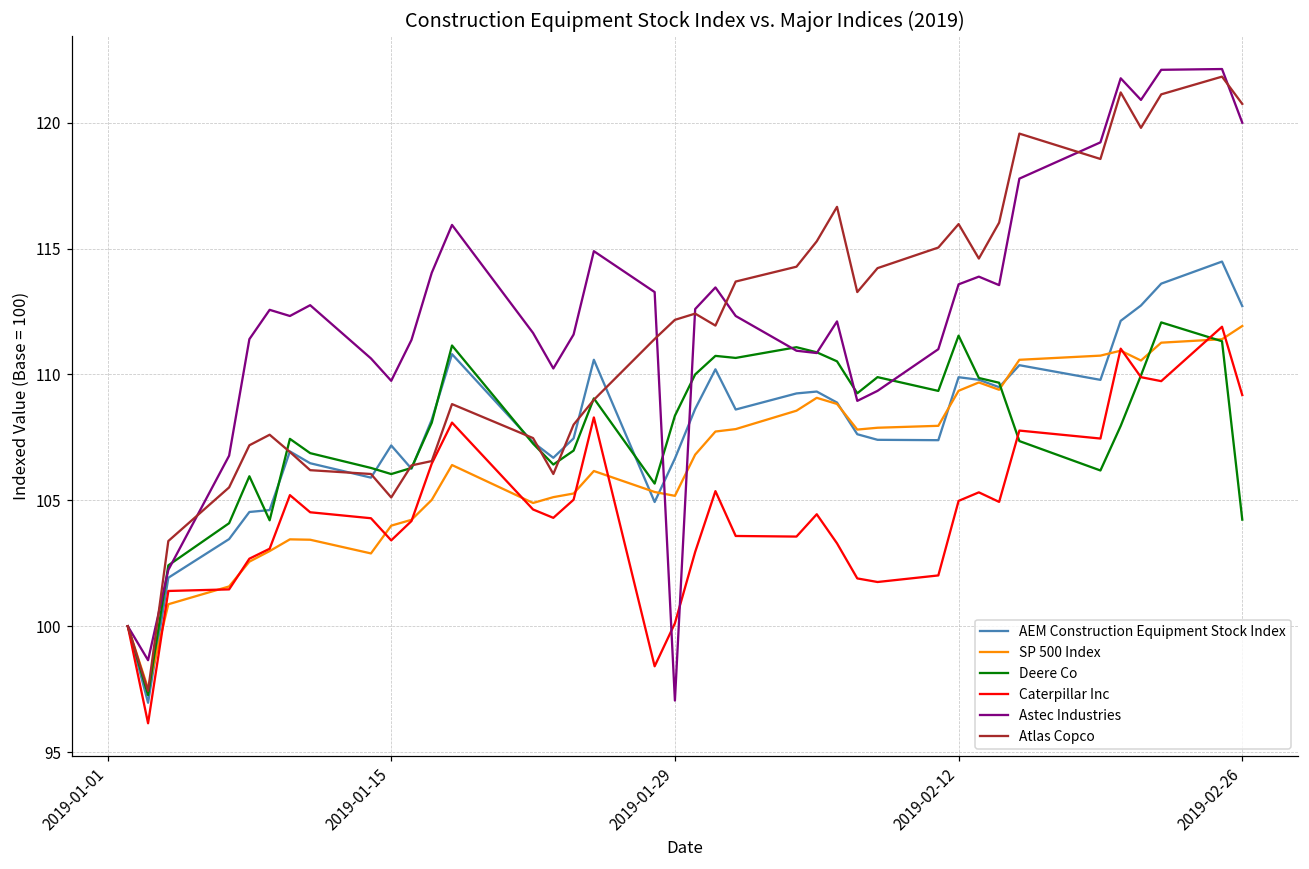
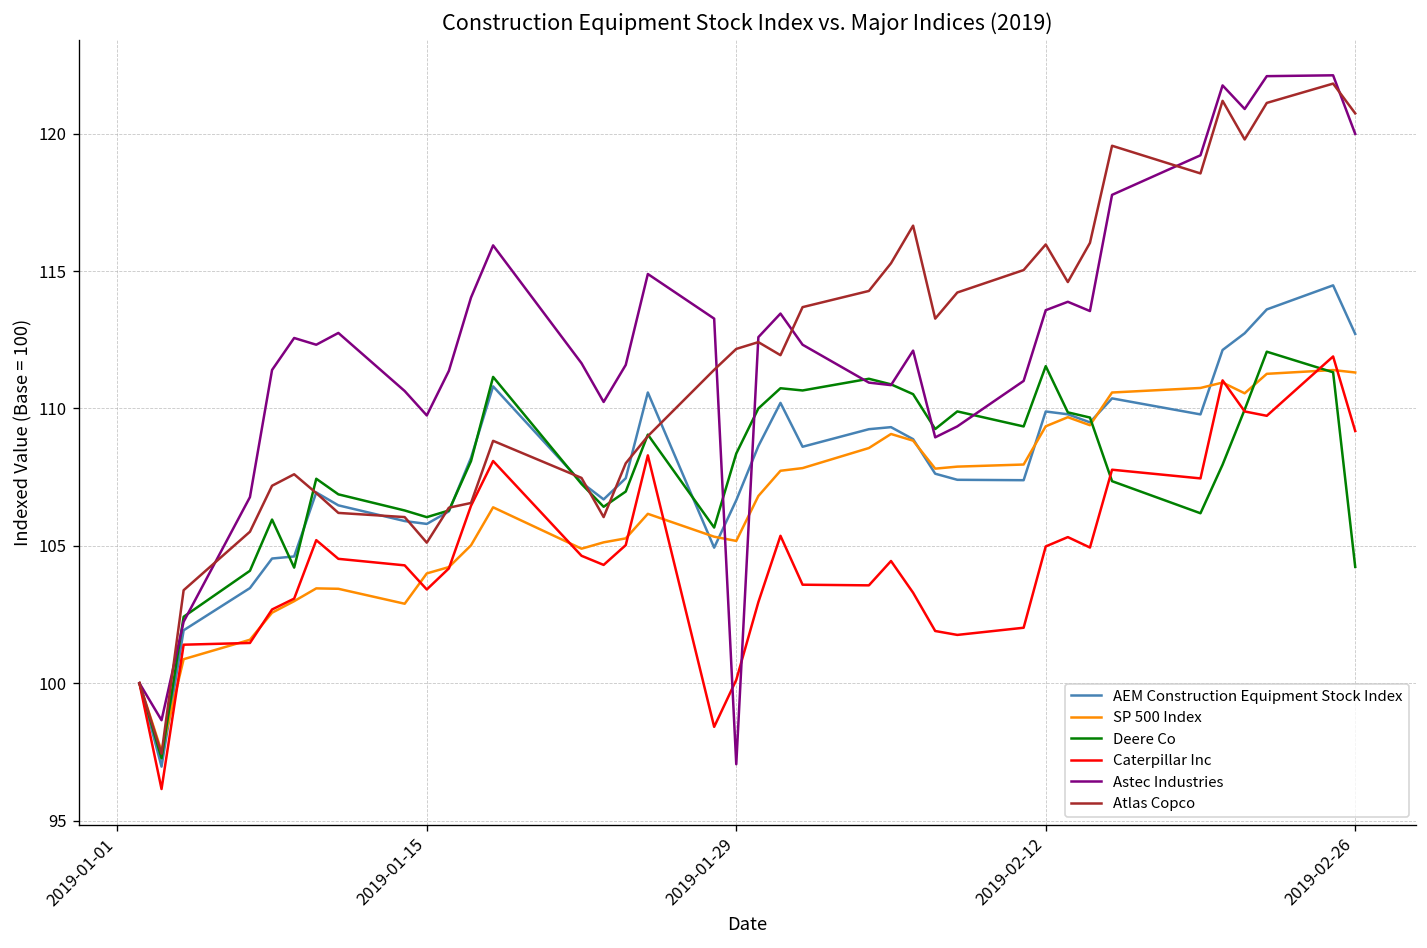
AEM Construction Equipment Stock Index, 2019-01-15: 107.2 -> 105.8
SP 500 Index, 2019-02-26: 111.9 -> 111.3
